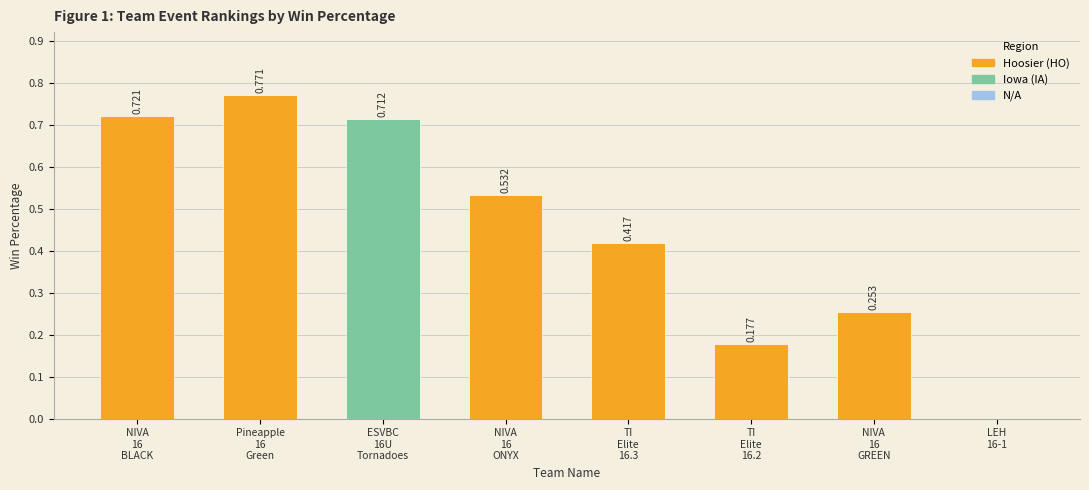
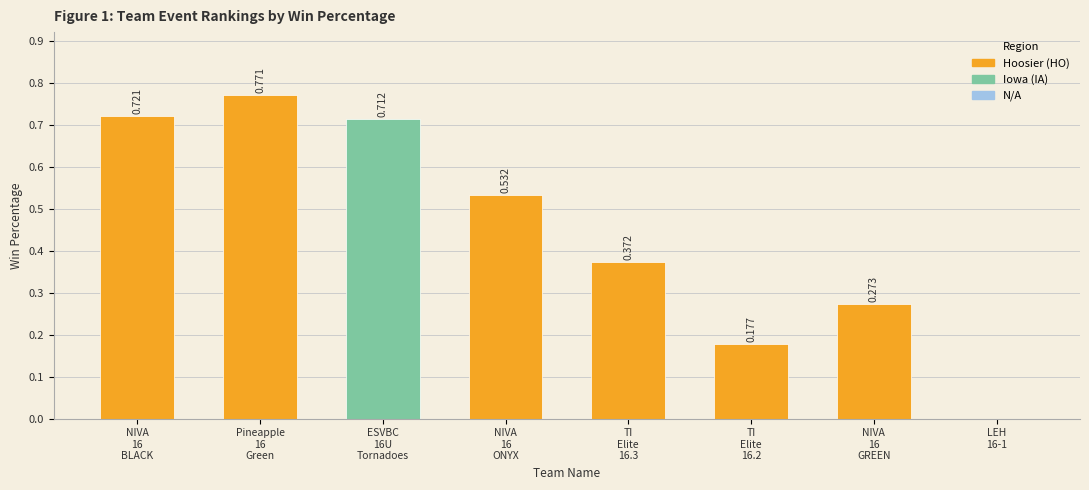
TI Elite 16.3: 0.417 -> 0.372
NIVA 16 GREEN: 0.253 -> 0.273
